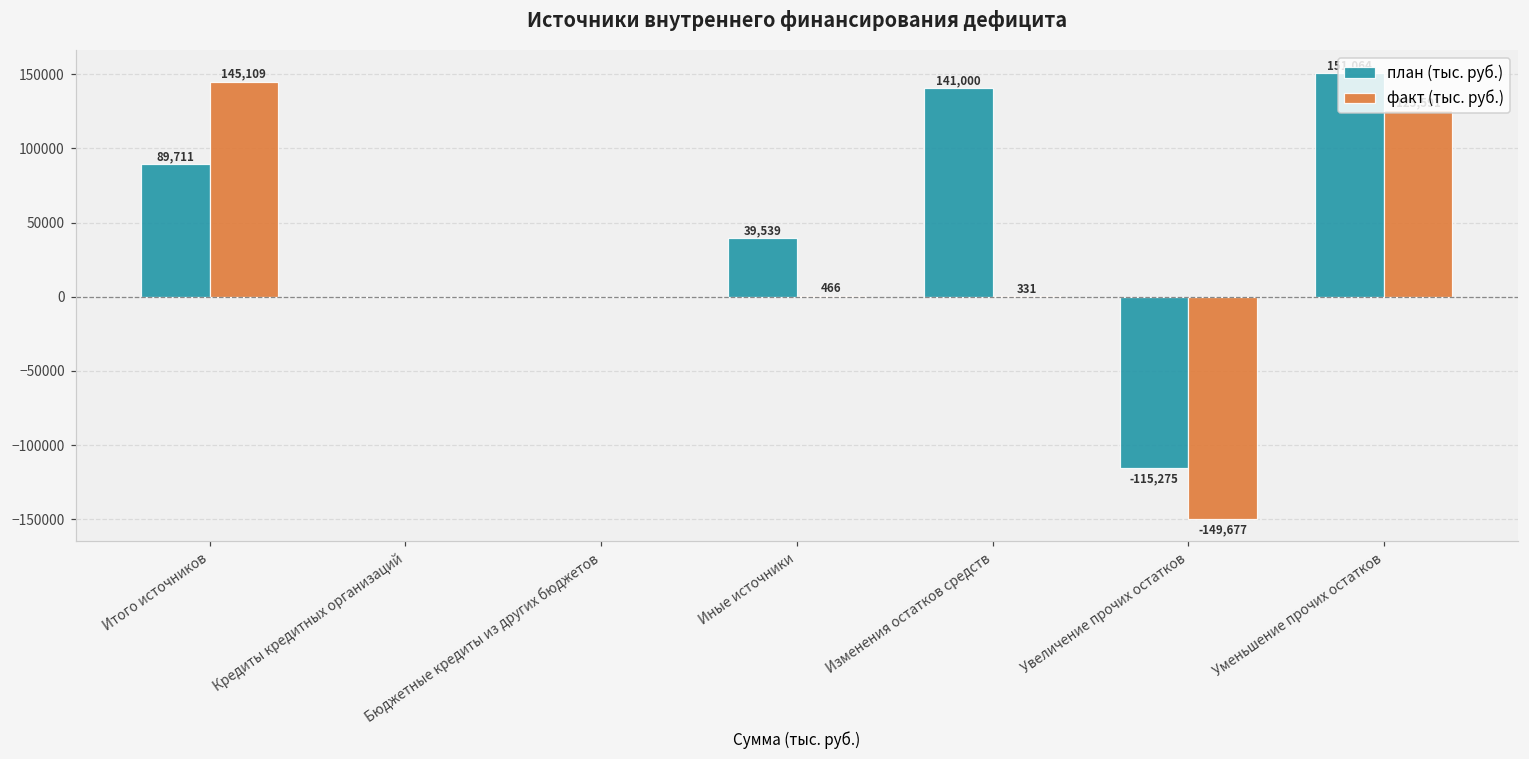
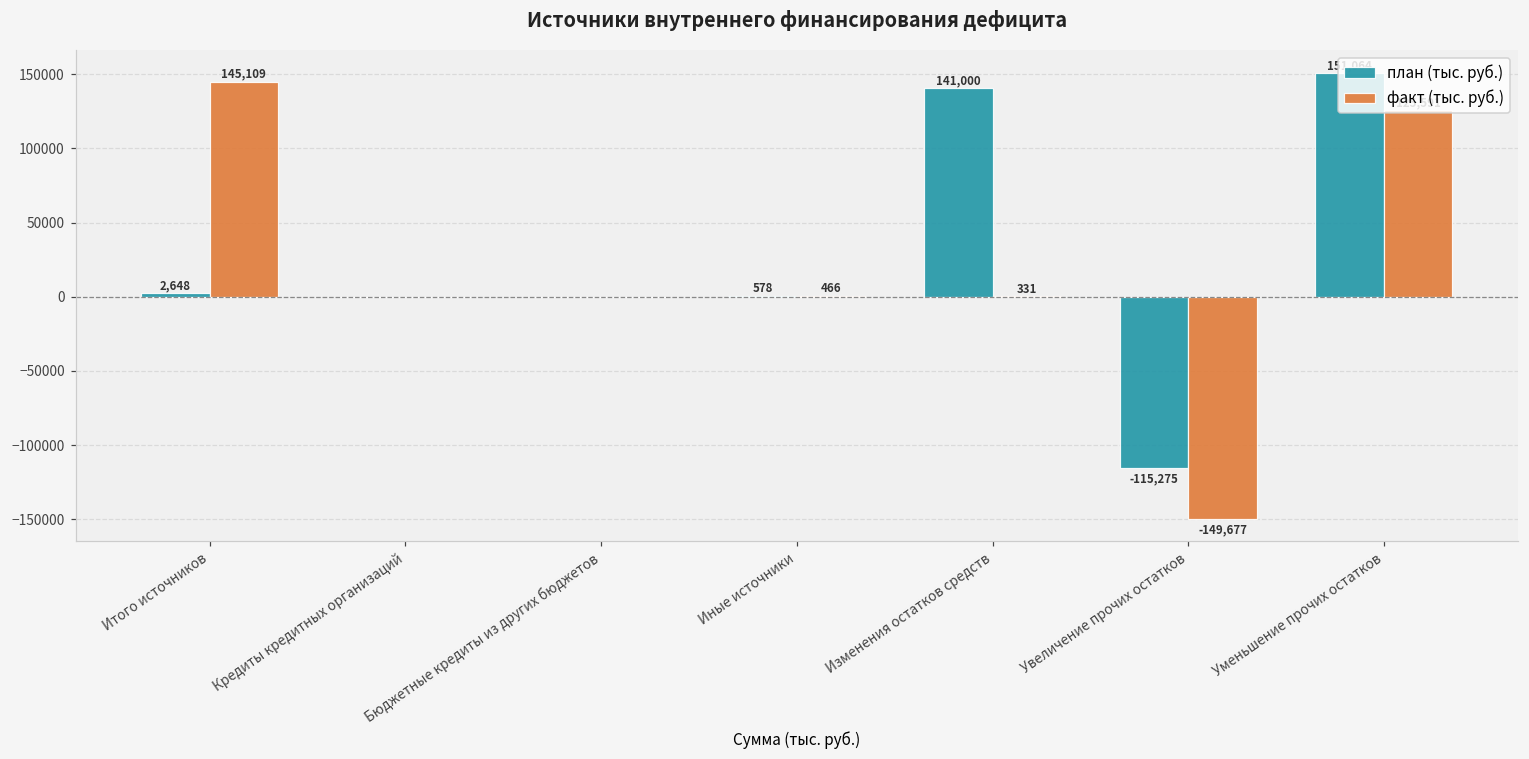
план (тыс. руб.), Итого источников: 89,711 -> 2,648
план (тыс. руб.), Иные источники: 39,539 -> 578
